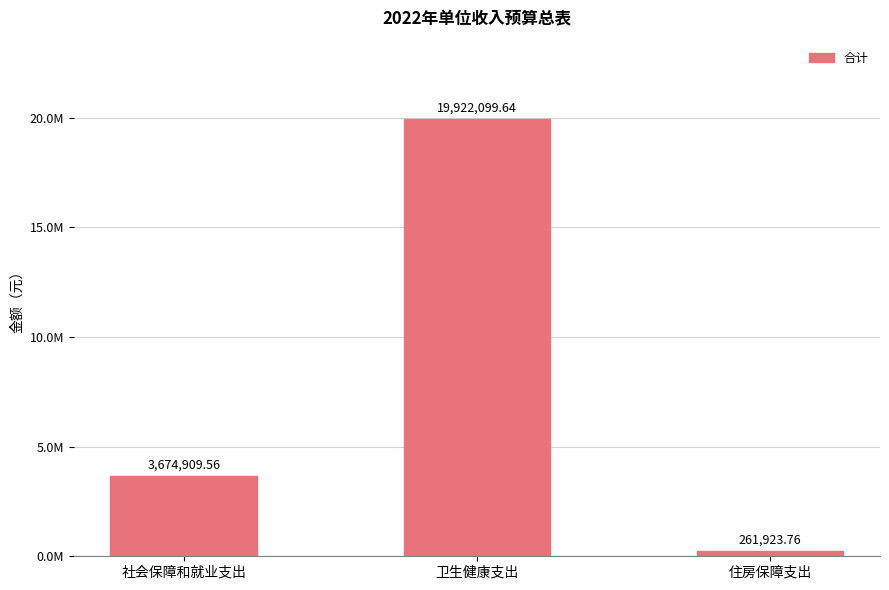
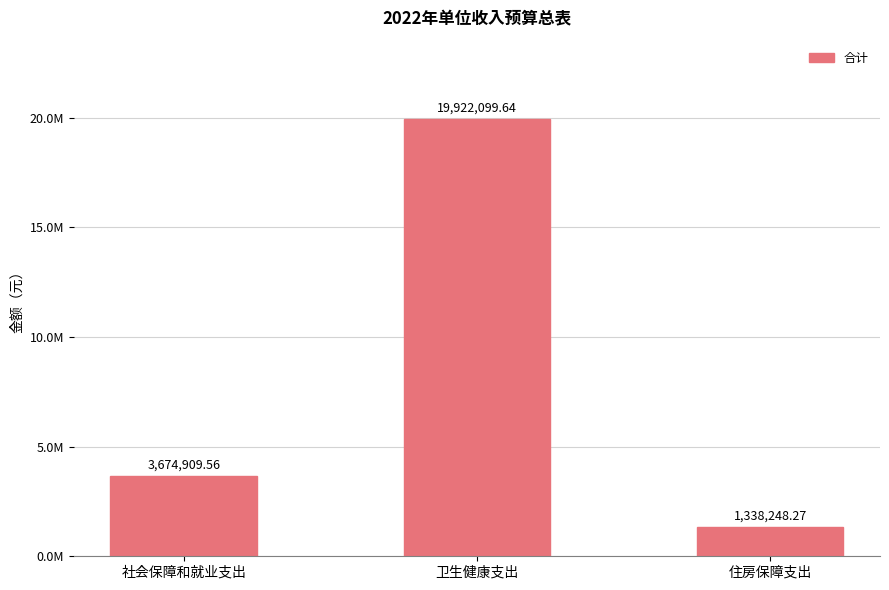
住房保障支出: 261,923.76 -> 1,338,248.27
